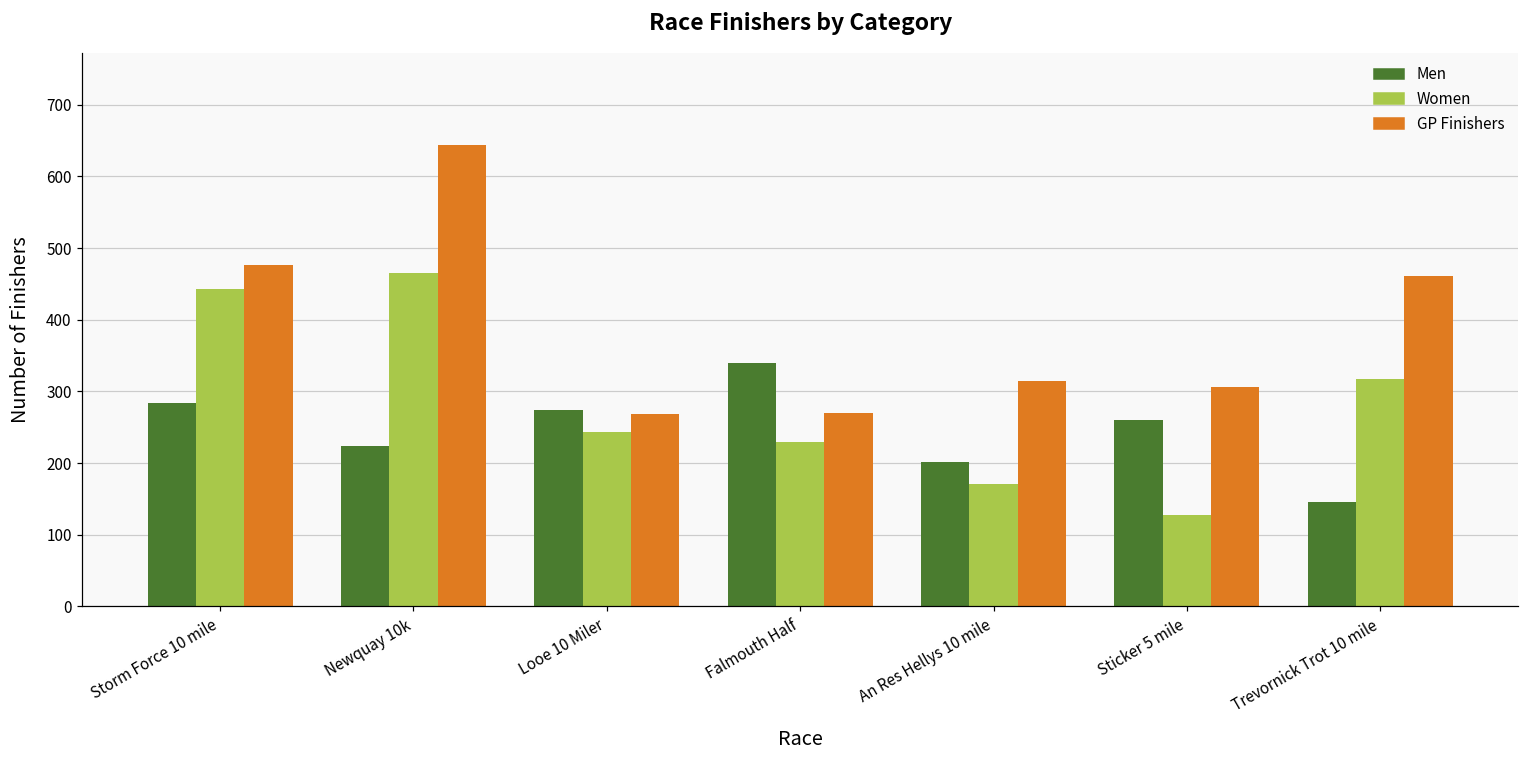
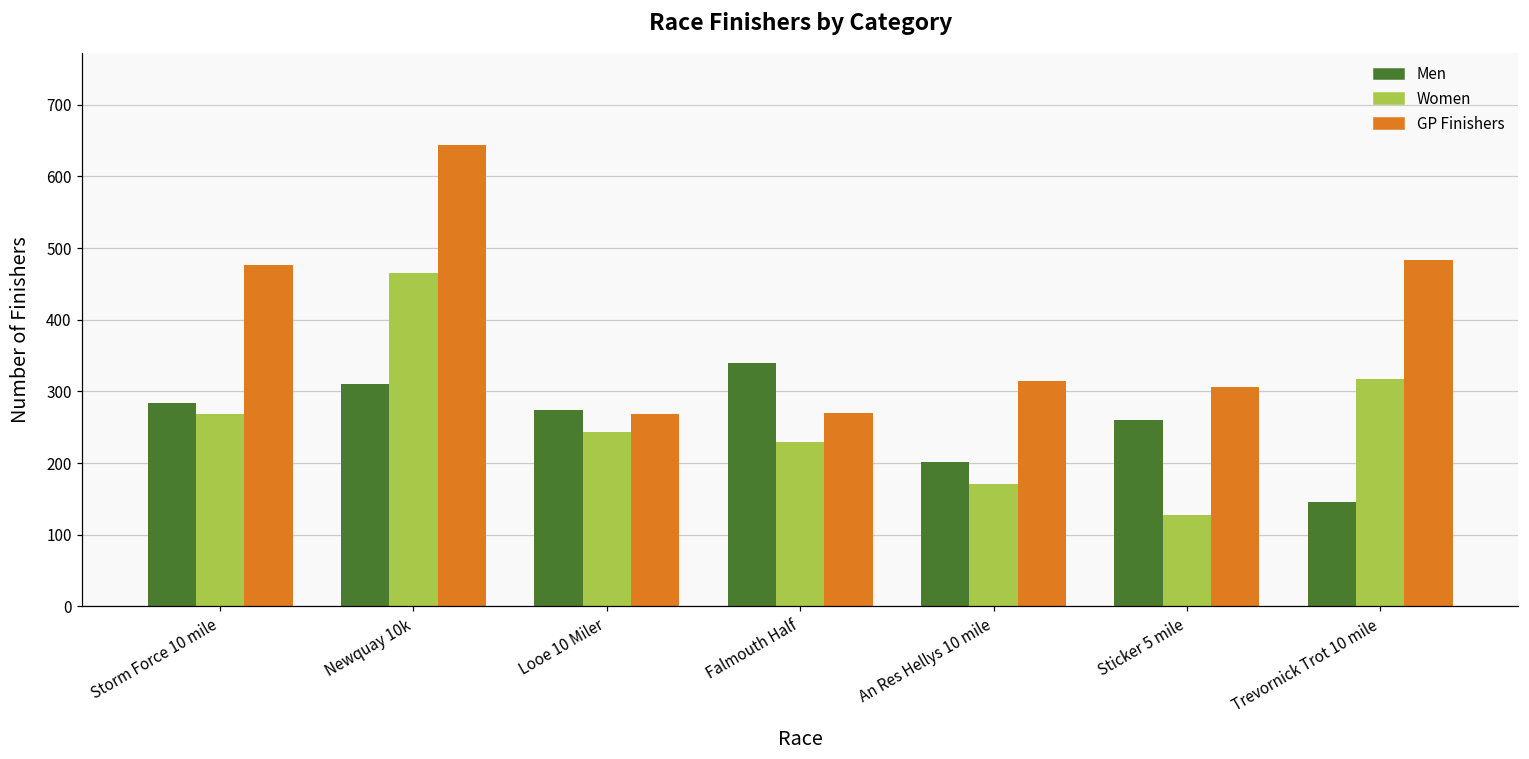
Women, Storm Force 10 mile: 440 -> 270
Men, Newquay 10k: 220 -> 310
GP Finishers, Trevornick Trot 10 mile: 460 -> 480
